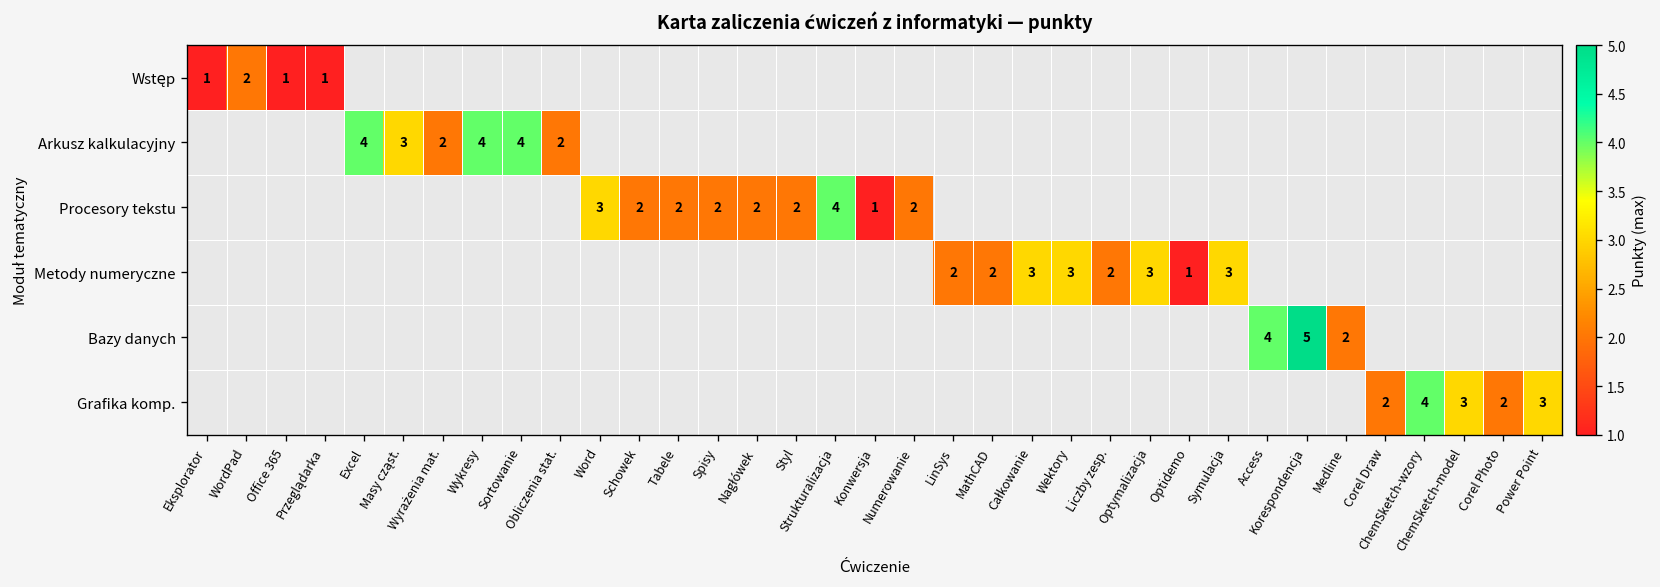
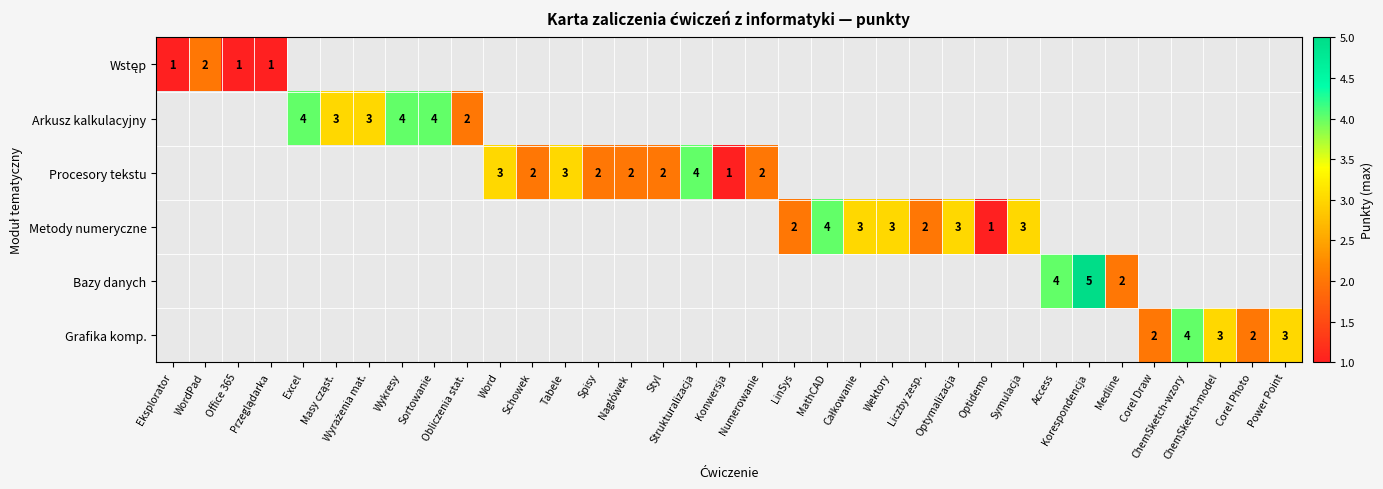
Arkusz kalkulacyjny, Wyrażenia mat.: 2 -> 3
Procesory tekstu, Tabele: 2 -> 3
Metody numeryczne, MathCAD: 2 -> 4
